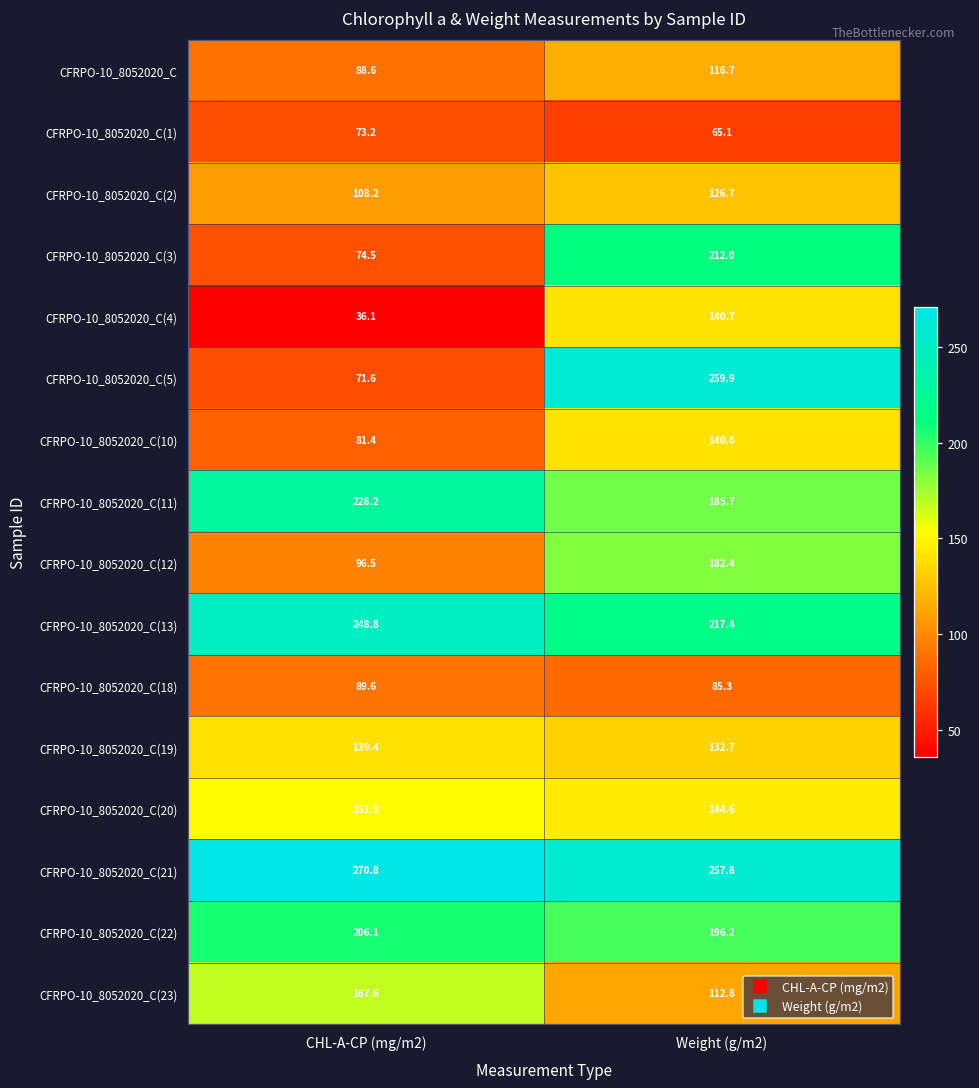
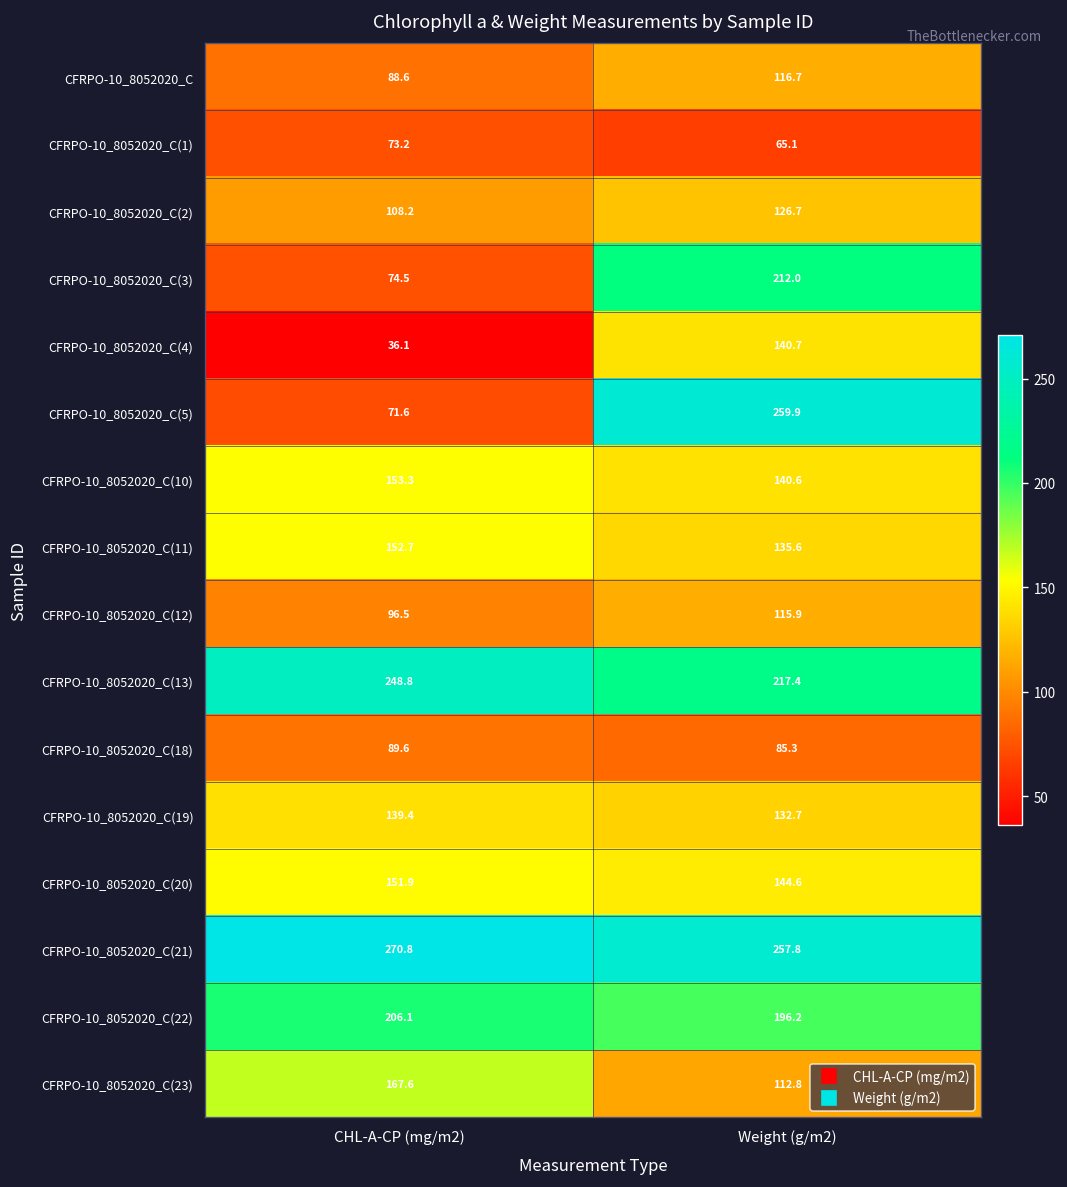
CFRPO-10_8052020_C(10), CHL-A-CP (mg/m2): 81.4 -> 153.3
CFRPO-10_8052020_C(11), CHL-A-CP (mg/m2): 228.2 -> 152.7
CFRPO-10_8052020_C(11), Weight (g/m2): 185.7 -> 135.6
CFRPO-10_8052020_C(12), Weight (g/m2): 182.4 -> 115.9
